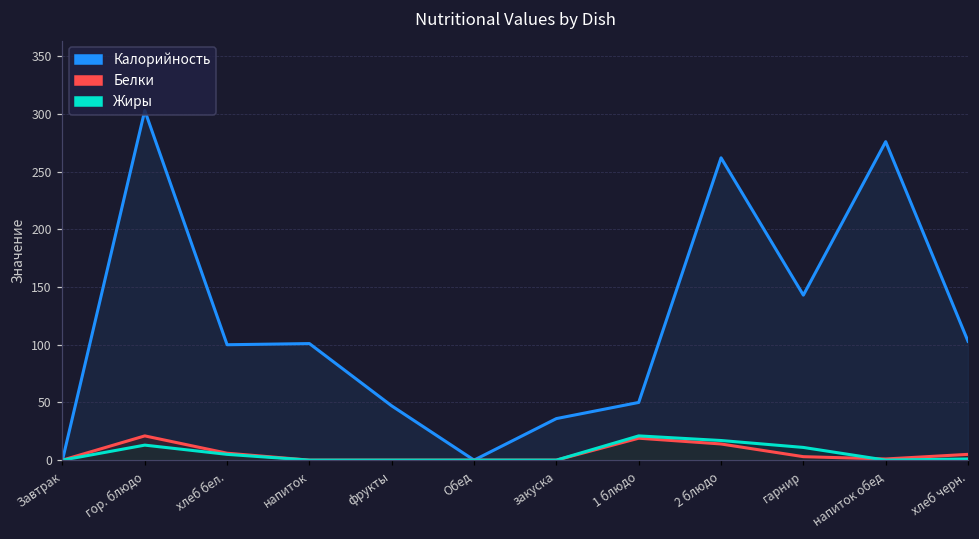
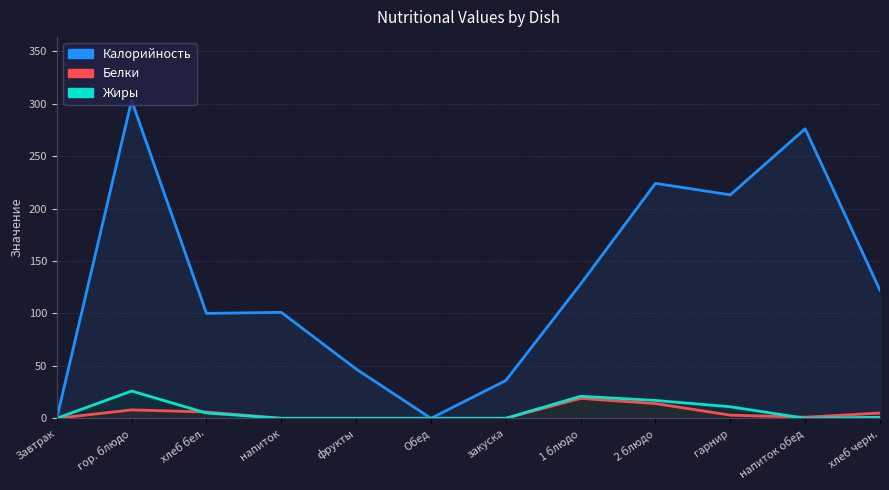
Белки, гор. блюдо: 21 -> 8
Жиры, гор. блюдо: 13 -> 26
Калорийность, 1 блюдо: 50 -> 128
Калорийность, 2 блюдо: 262 -> 224
Калорийность, гарнир: 143 -> 213
Калорийность, хлеб черн.: 103 -> 122
